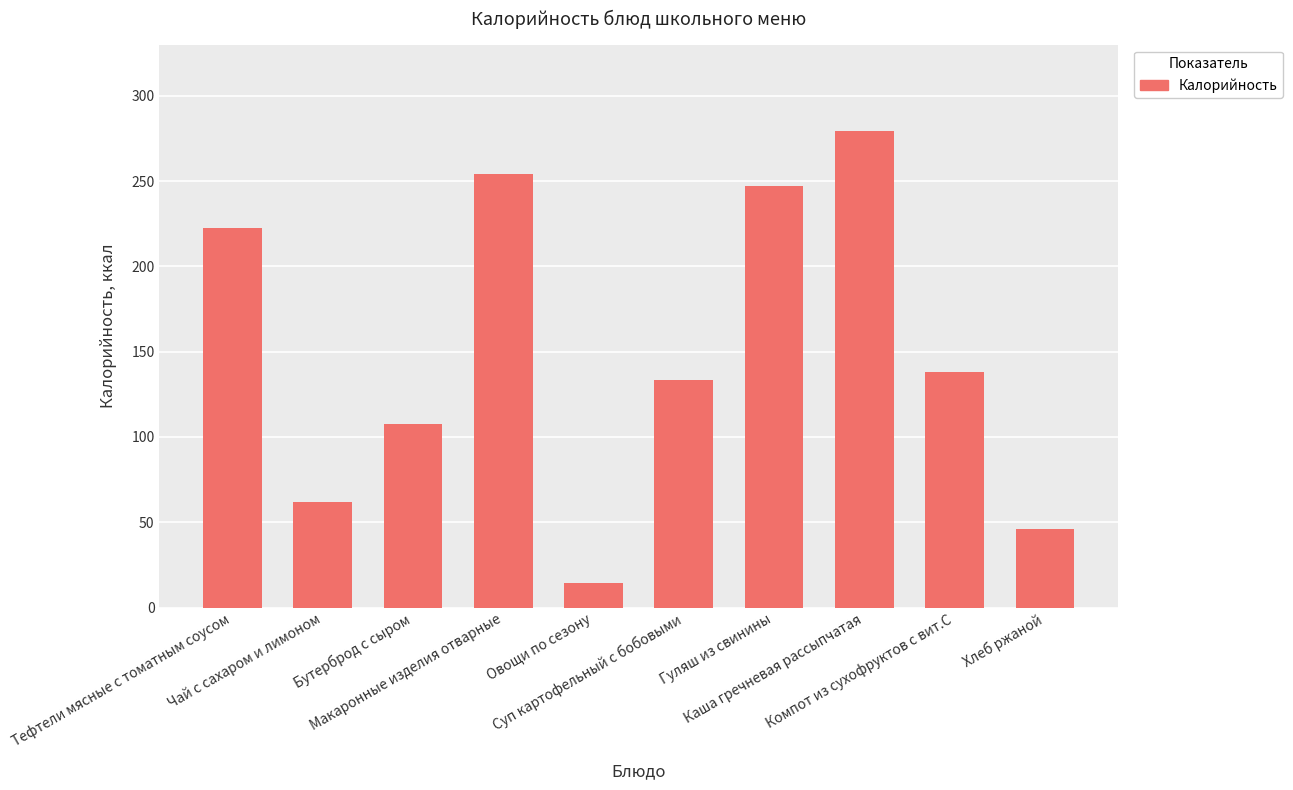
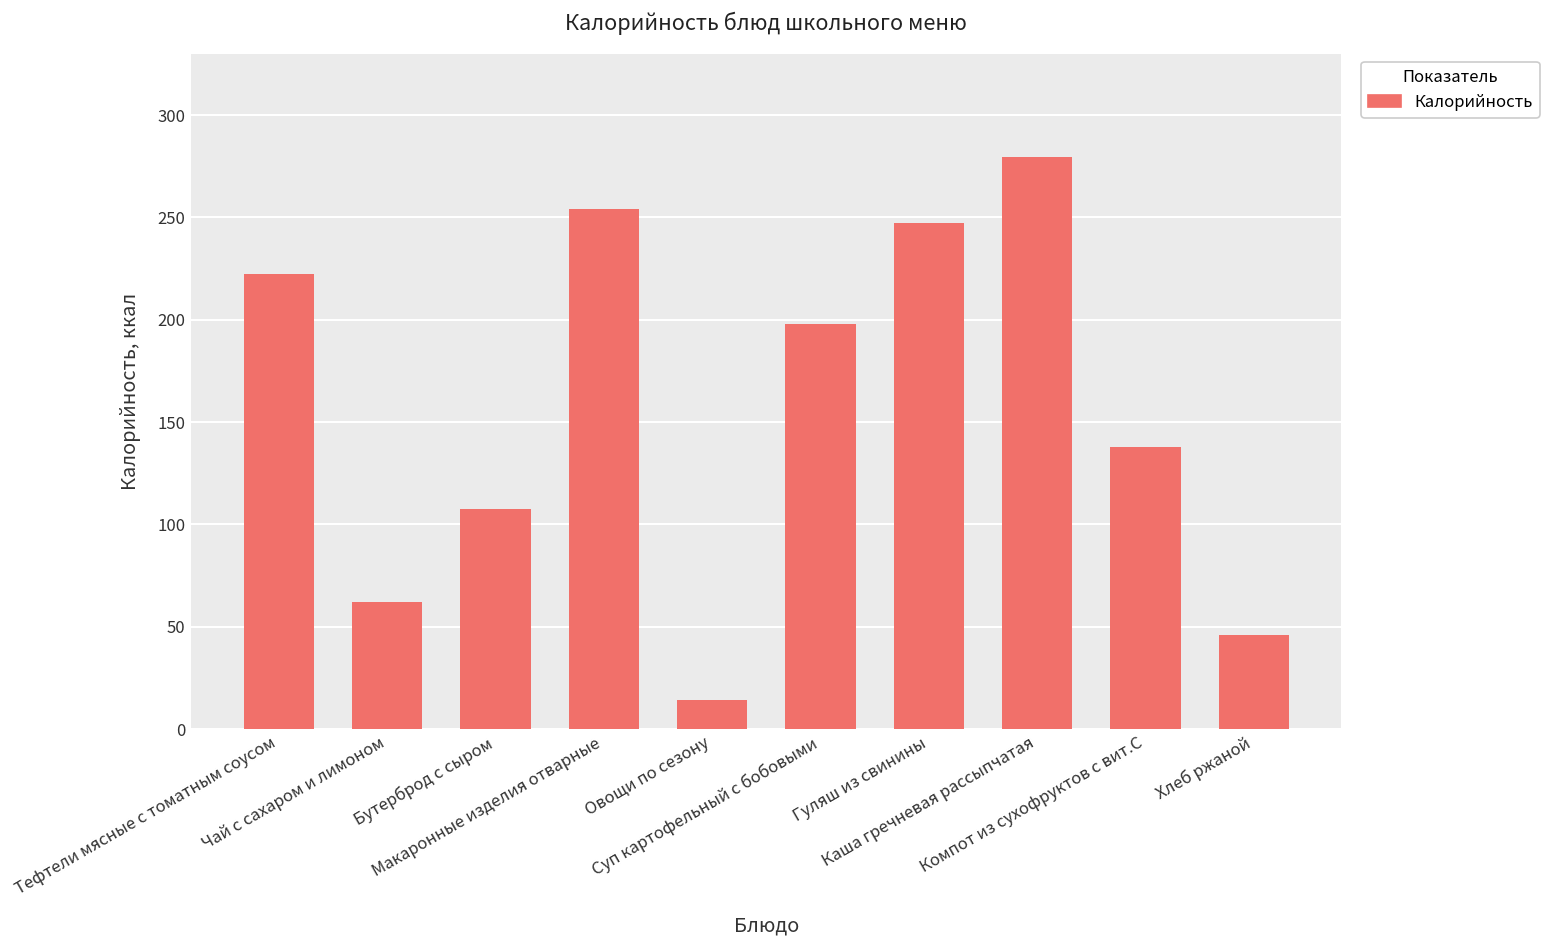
Суп картофельный с бобовыми: 134 -> 198
